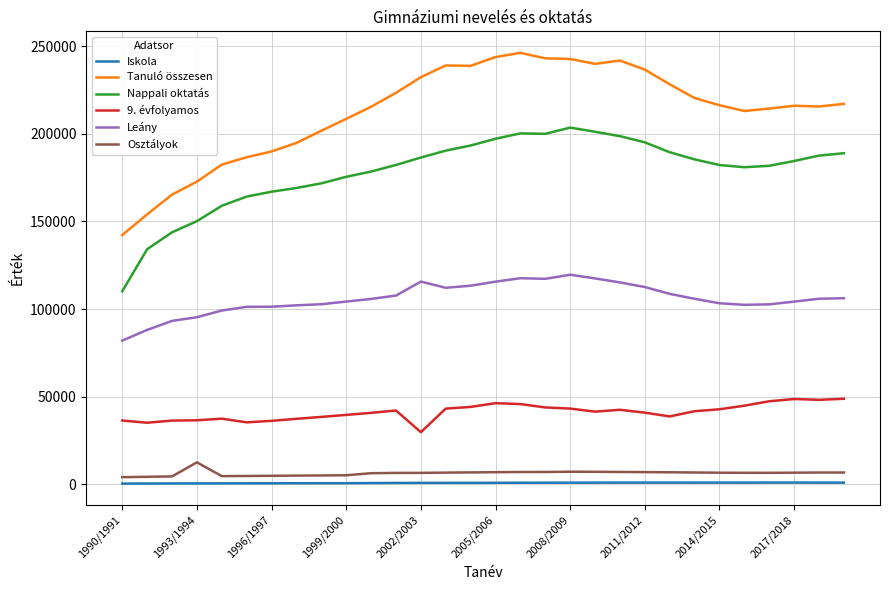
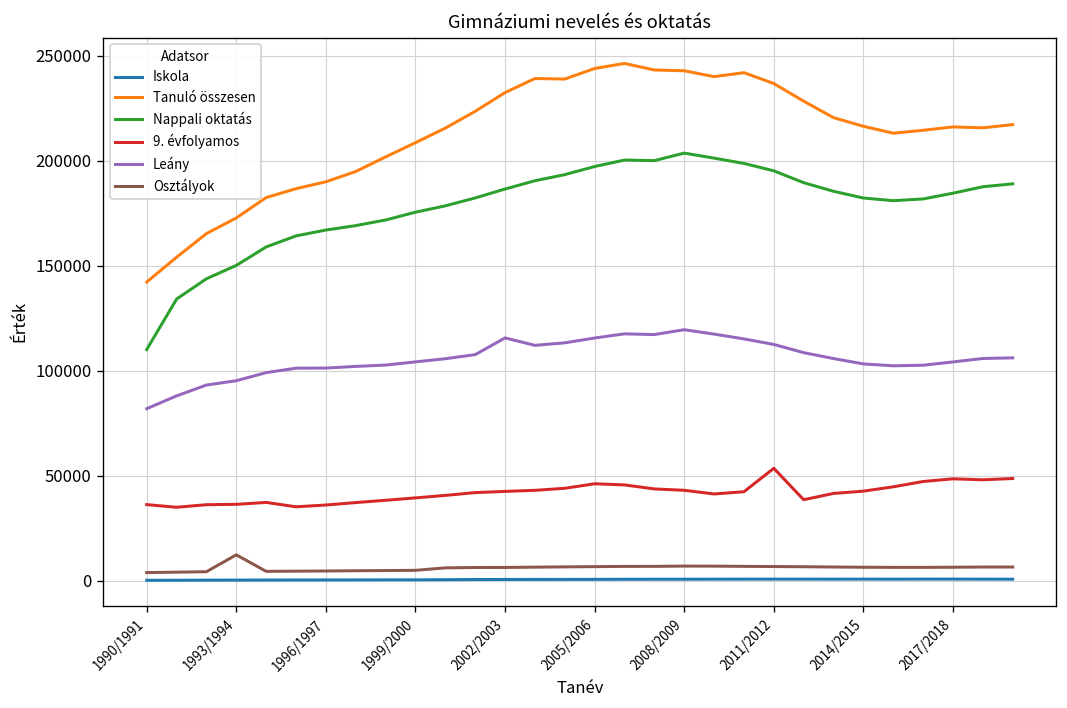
9. évfolyamos, 2002/2003: 30000 -> 43000
9. évfolyamos, 2011/2012: 41000 -> 54000
